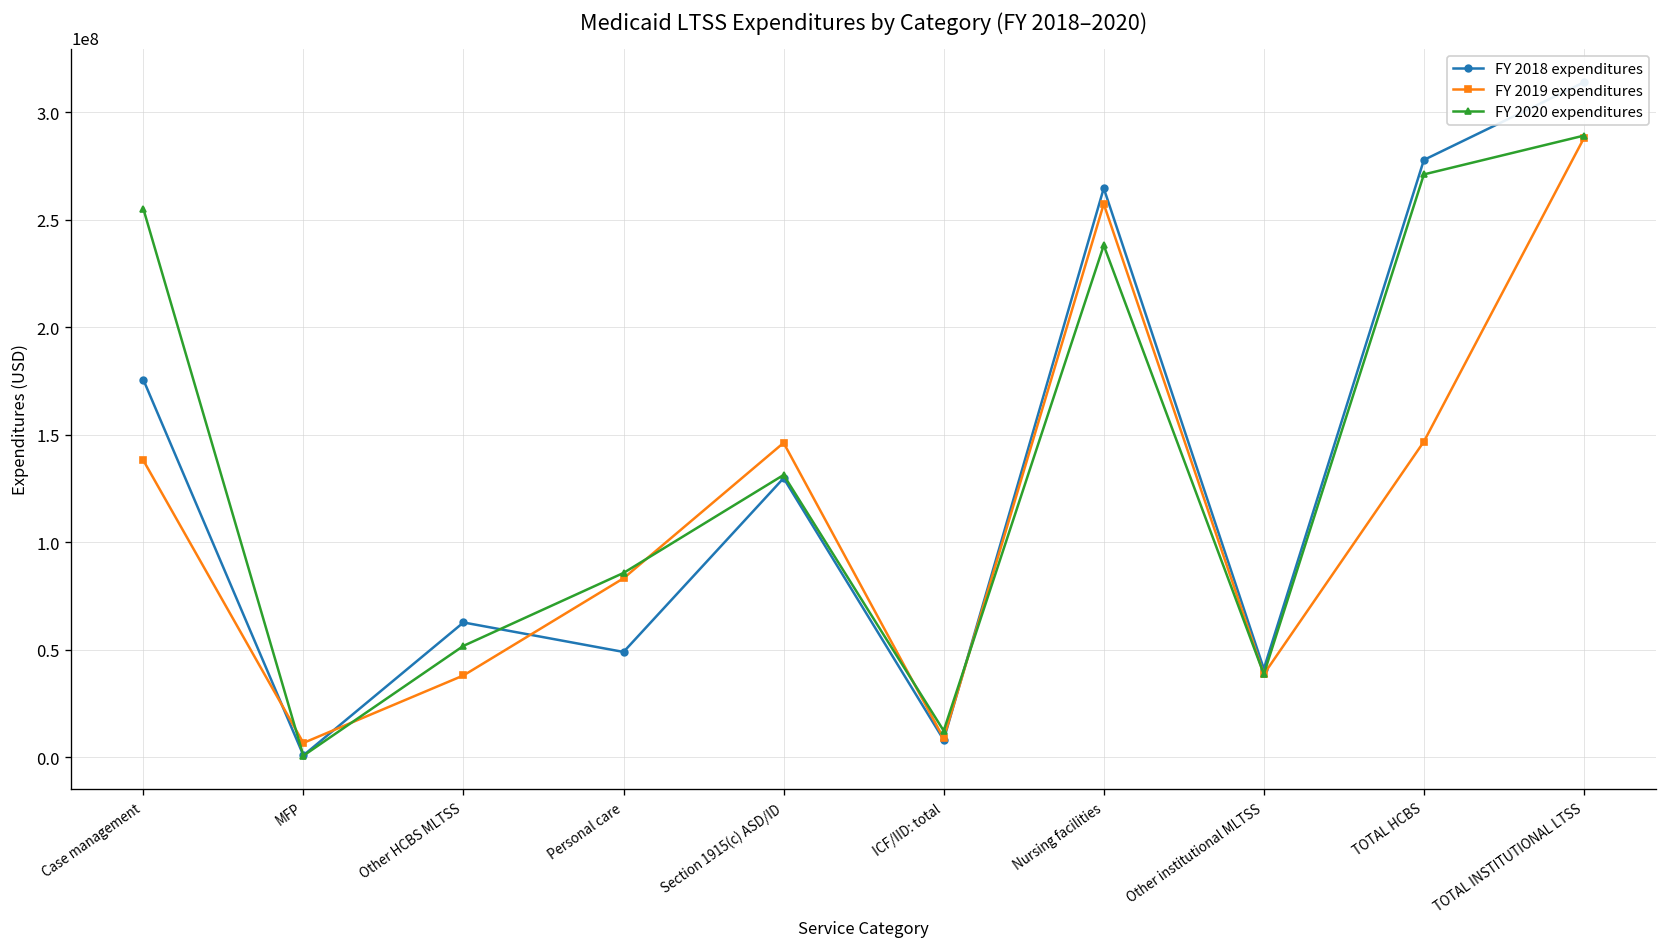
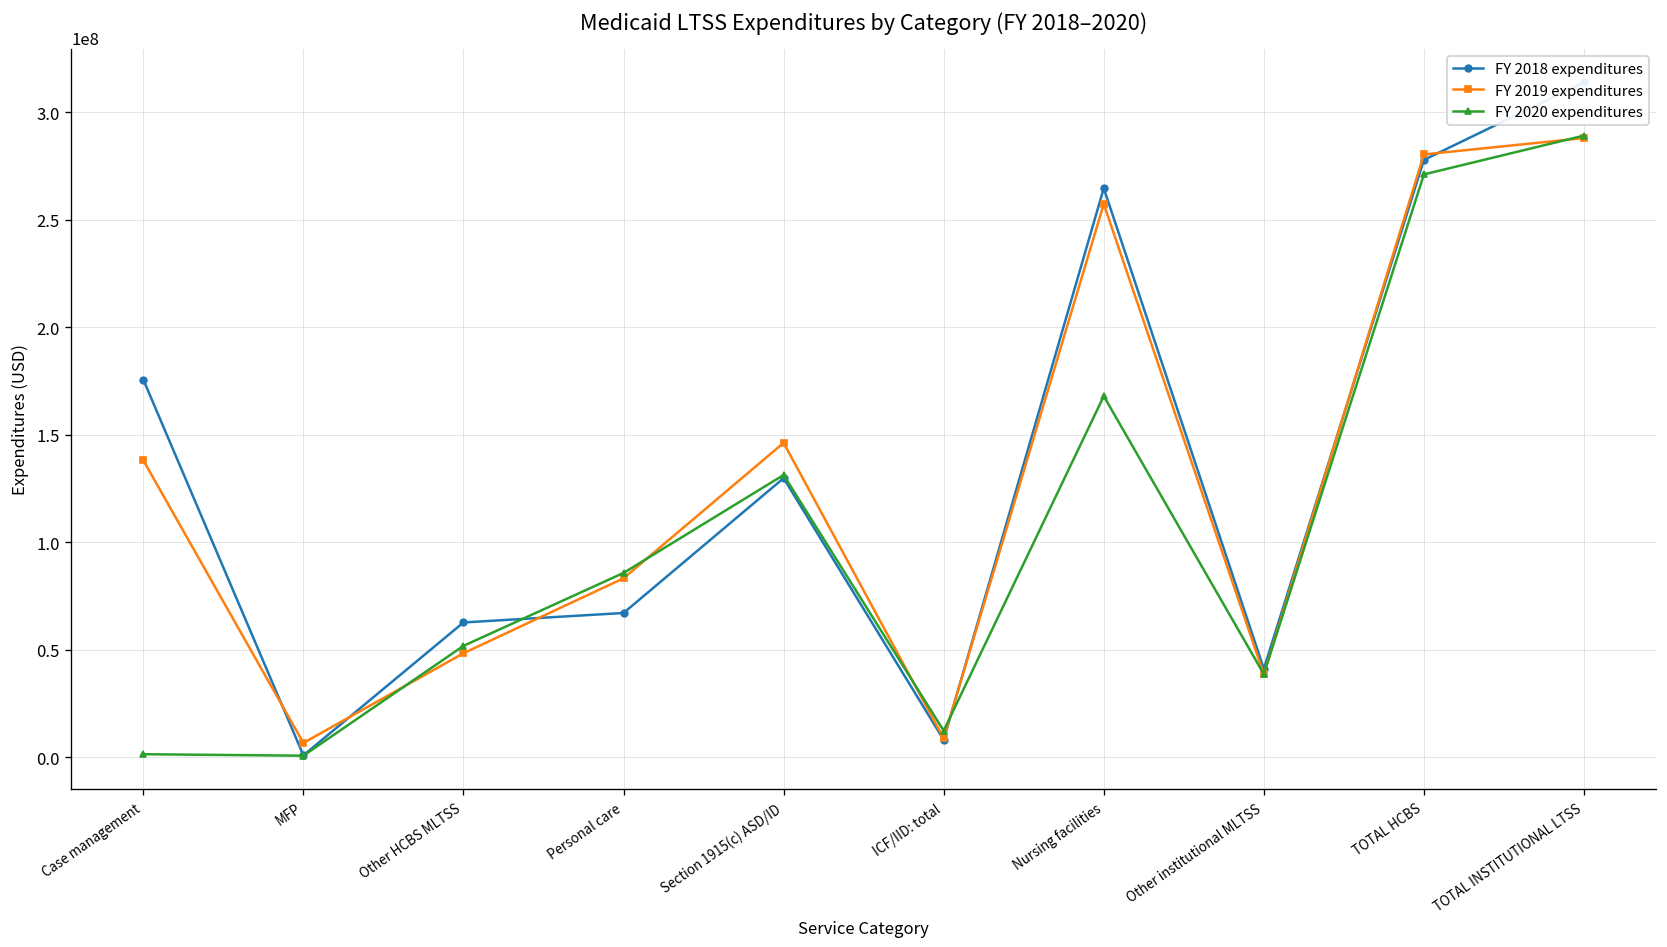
FY 2020 expenditures, Case management: 255000000 -> 1000000
FY 2019 expenditures, Other HCBS MLTSS: 38000000 -> 48000000
FY 2018 expenditures, Personal care: 49000000 -> 67000000
FY 2020 expenditures, Nursing facilities: 238000000 -> 168000000
FY 2019 expenditures, TOTAL HCBS: 147000000 -> 280000000
